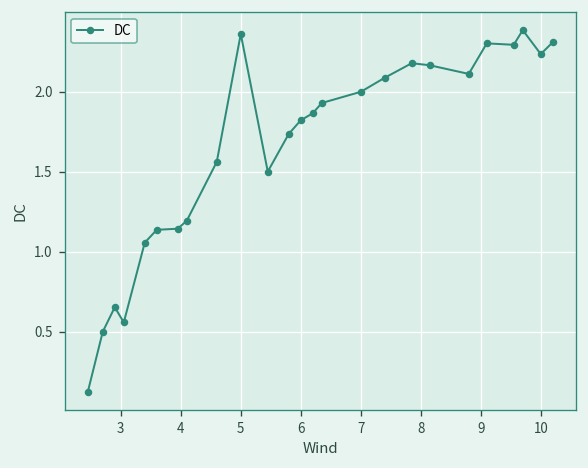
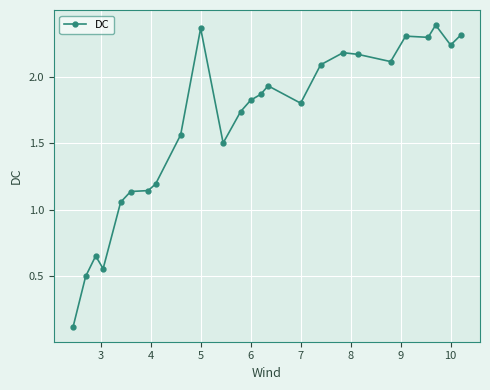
7: 2.0 -> 1.8
